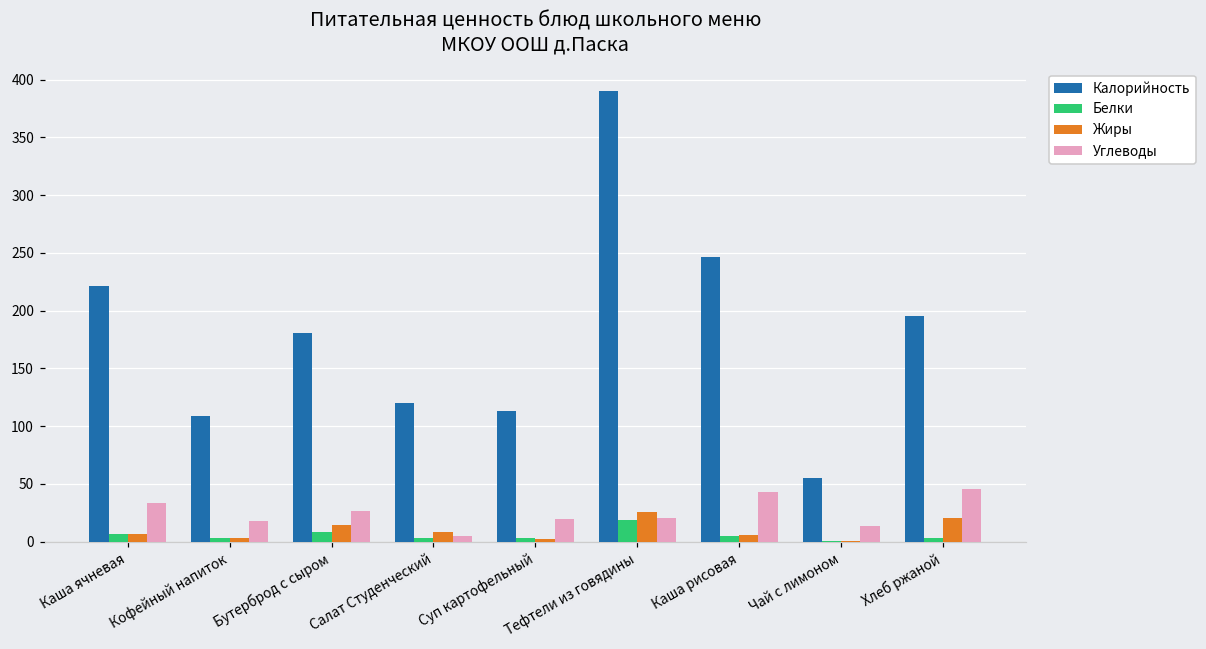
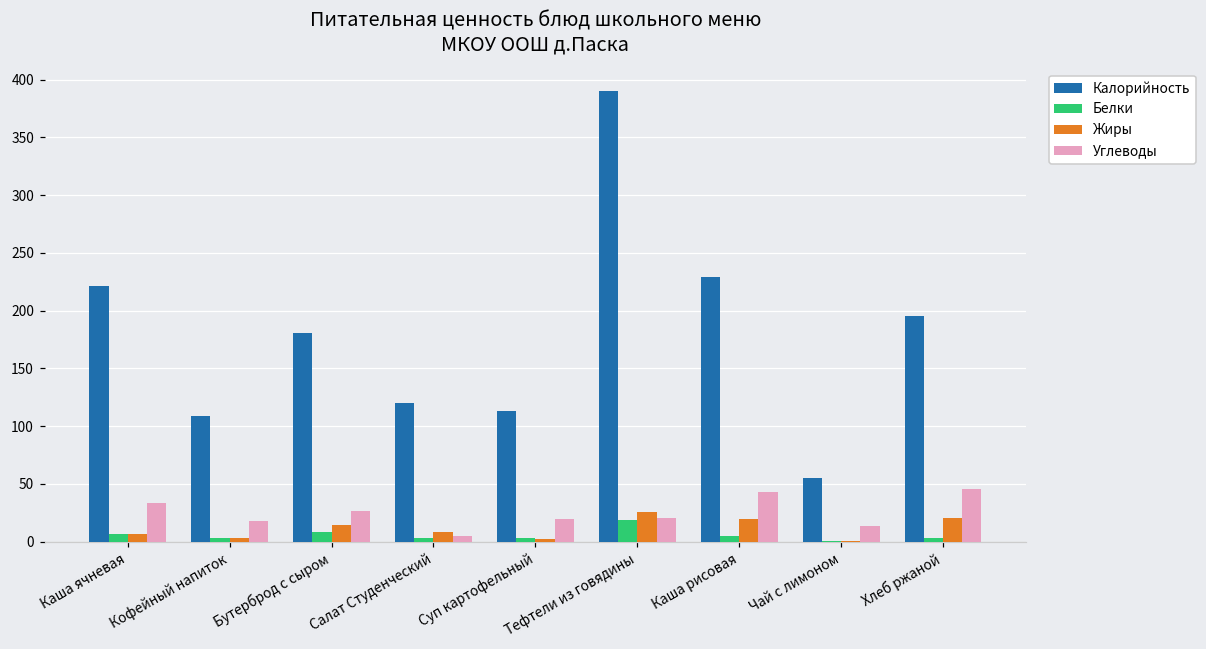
Калорийность, Каша рисовая: 246 -> 229
Жиры, Каша рисовая: 6 -> 20
